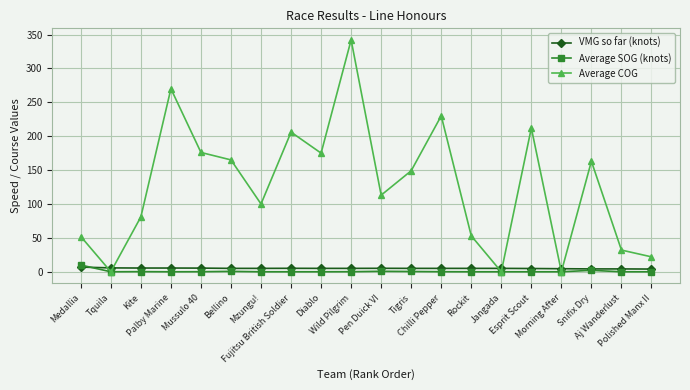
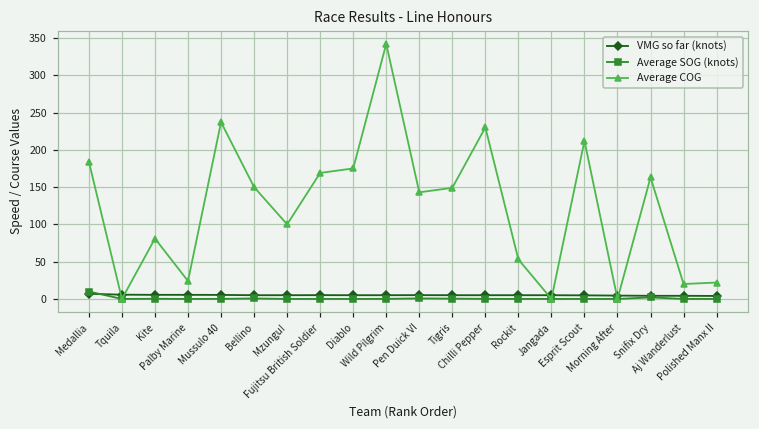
Average COG, Medallia: 50 -> 180
Average COG, Palby Marine: 270 -> 20
Average COG, Mussulo 40: 180 -> 240
Average COG, Bellino: 170 -> 150
Average COG, Fujitsu British Soldier: 210 -> 170
Average COG, Pen Duick VI: 110 -> 140
Average COG, Aj Wanderlust: 30 -> 20
